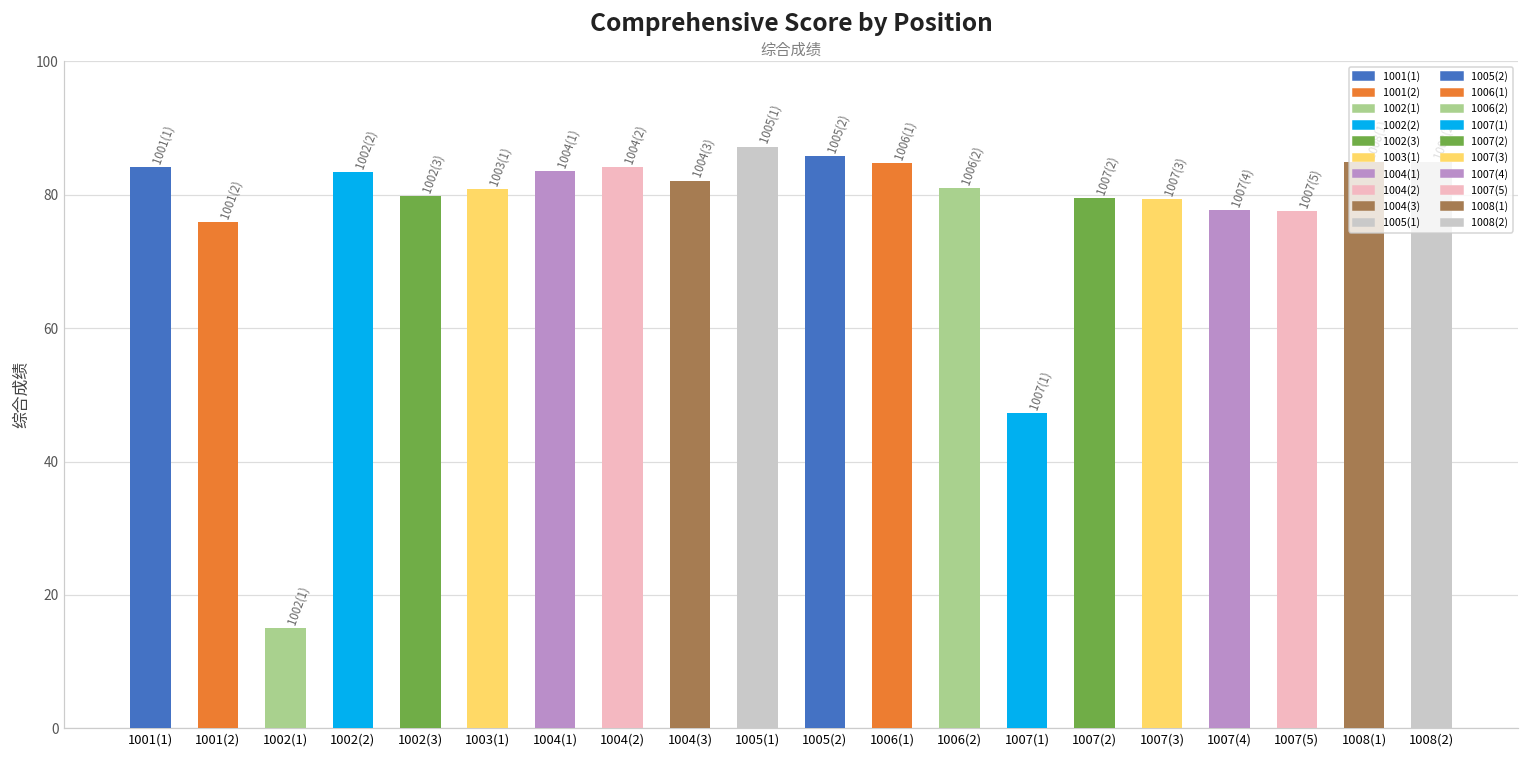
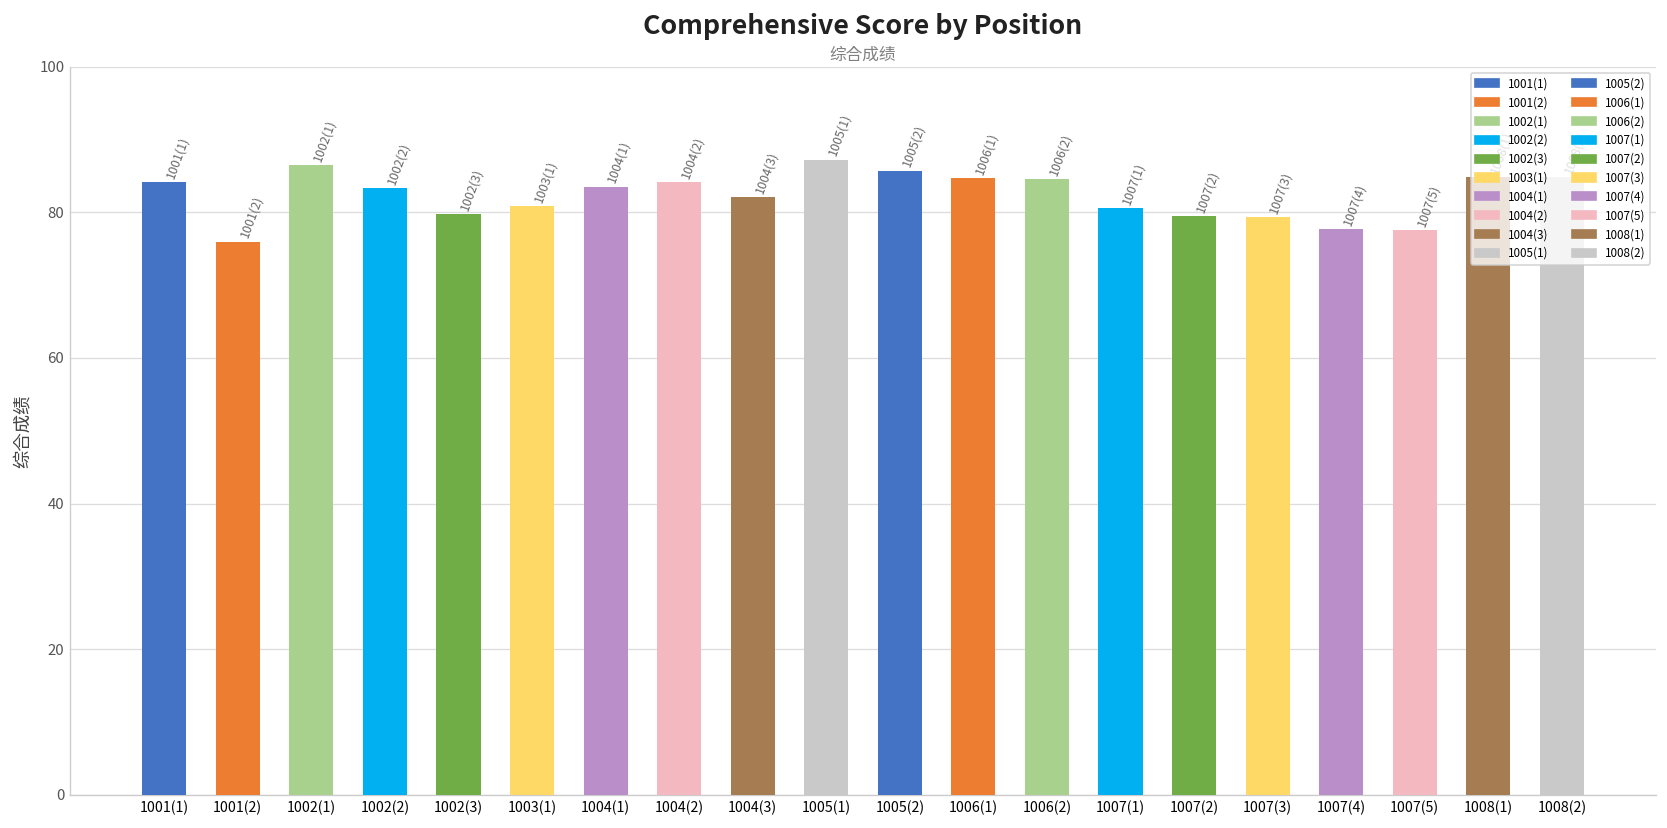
1002(1): 15 -> 86
1006(2): 81 -> 85
1007(1): 47 -> 81
